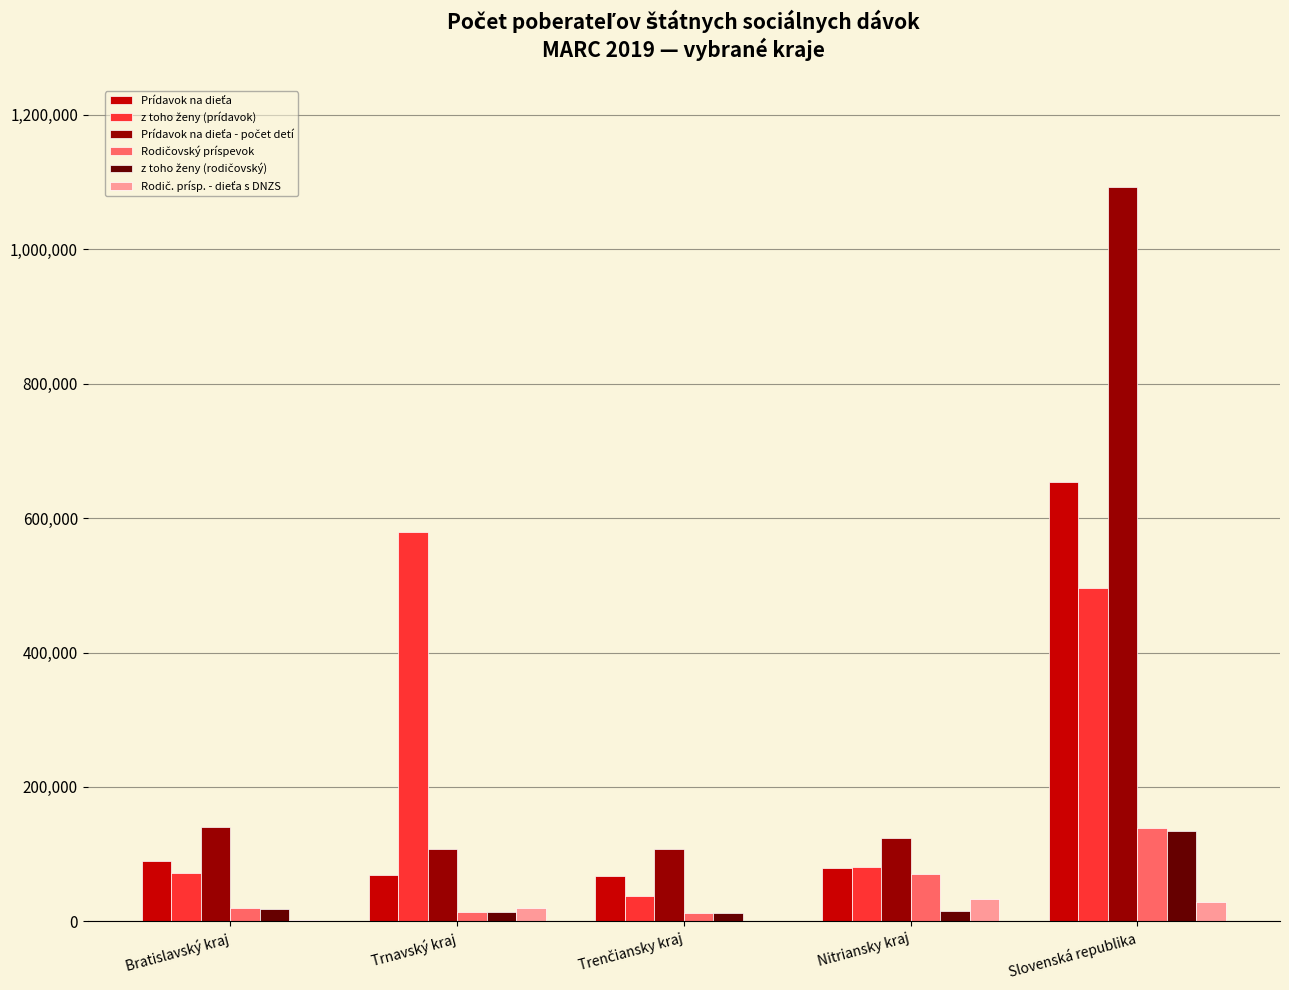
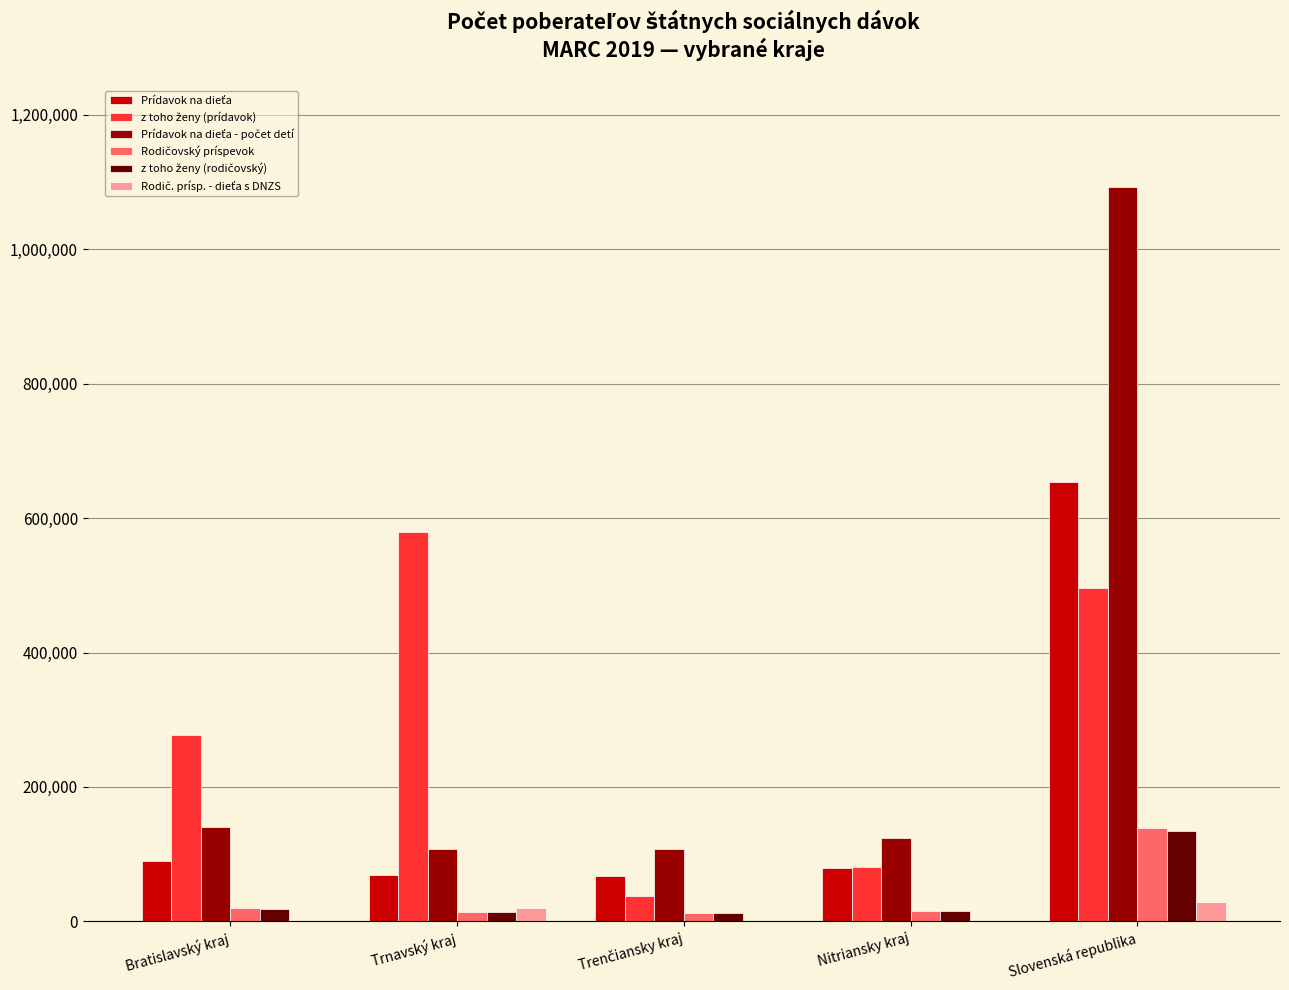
z toho ženy (prídavok), Bratislavský kraj: 70,000 -> 280,000
Rodičovský príspevok, Nitriansky kraj: 70,000 -> 20,000
Rodič. prísp. - dieťa s DNZS, Nitriansky kraj: 30,000 -> 0
